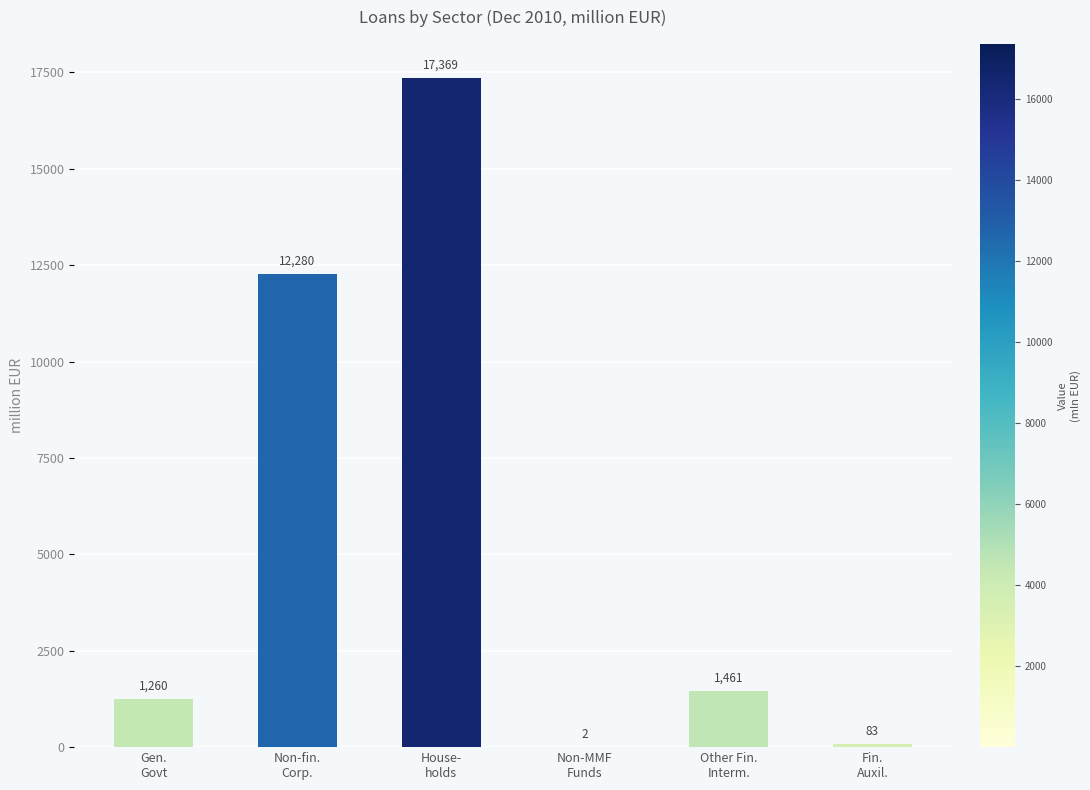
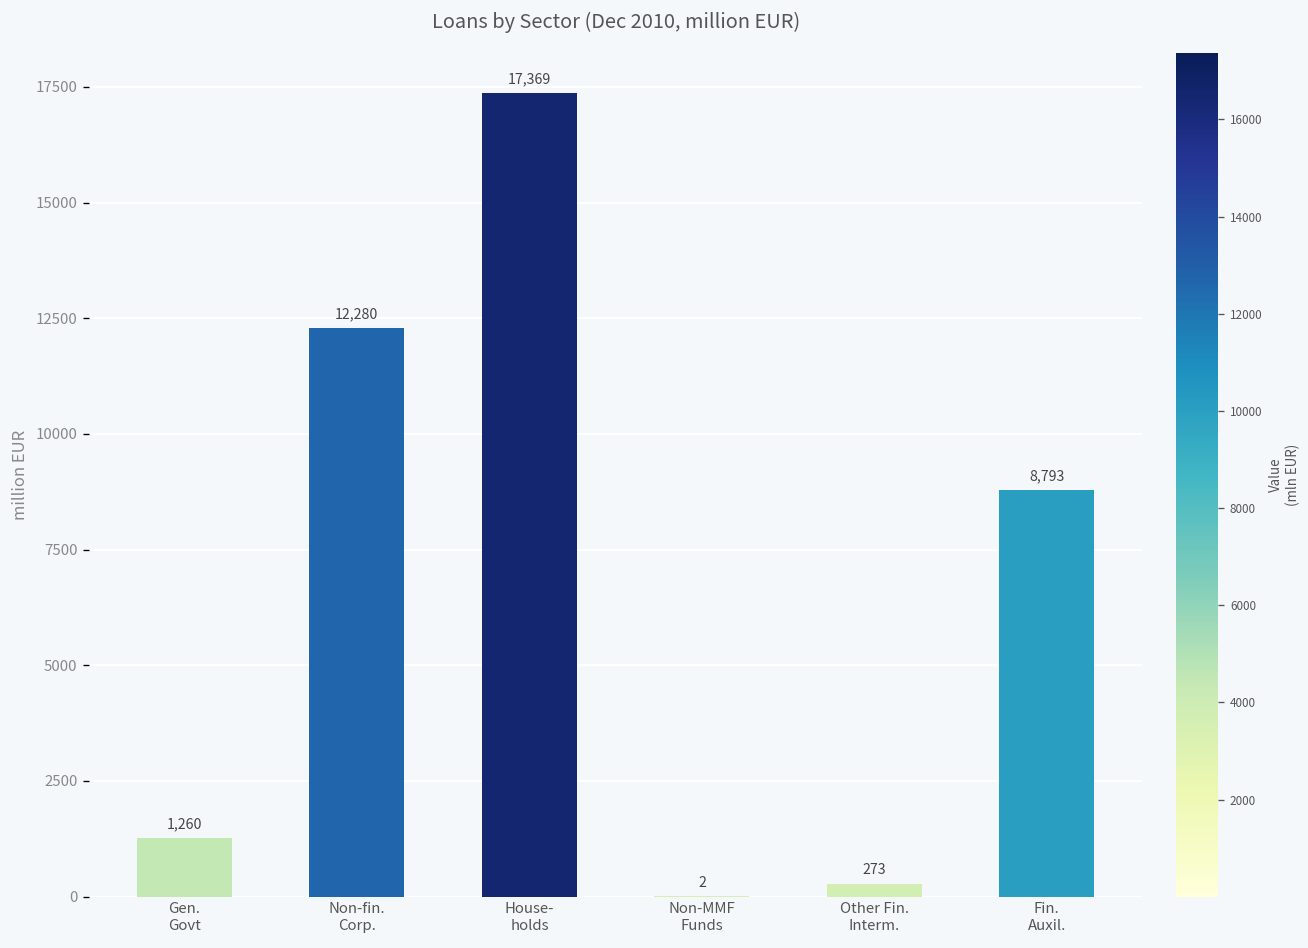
Other Fin. Interm.: 1,461 -> 273
Fin. Auxil.: 83 -> 8,793
